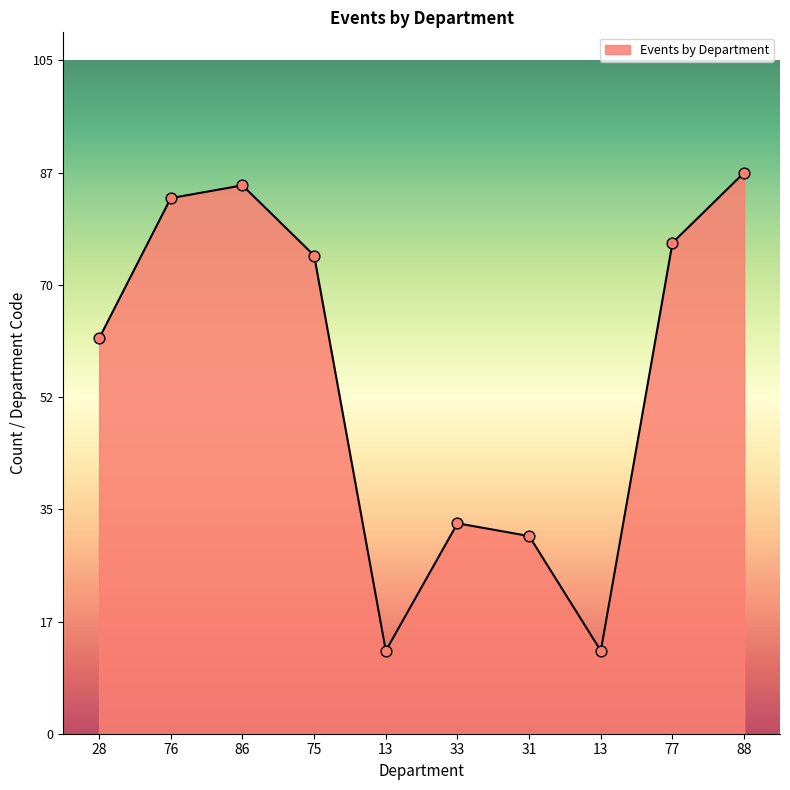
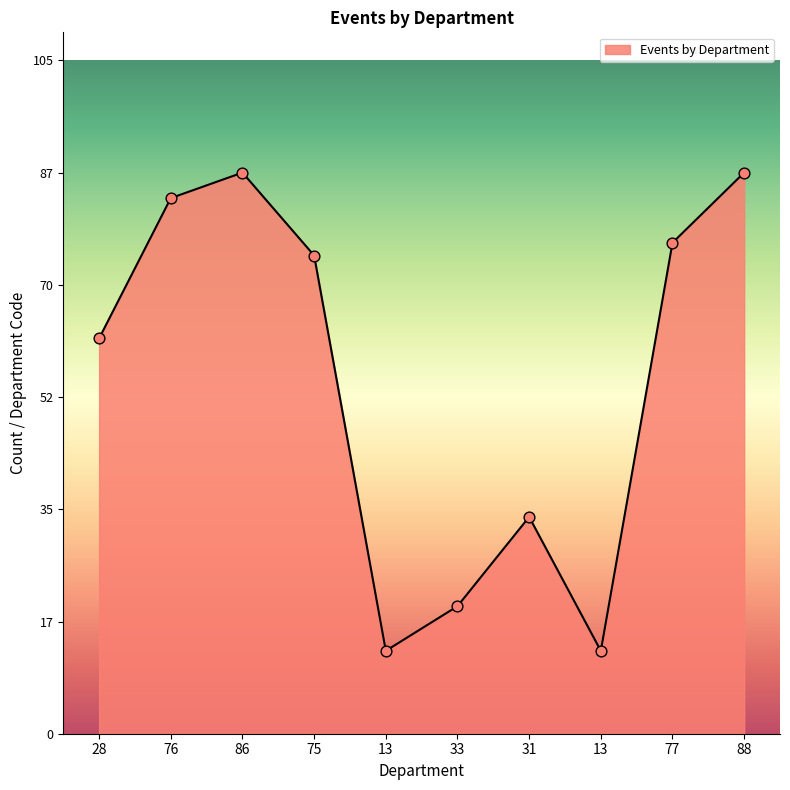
86: 86 -> 88
33: 33 -> 20
31: 31 -> 34
